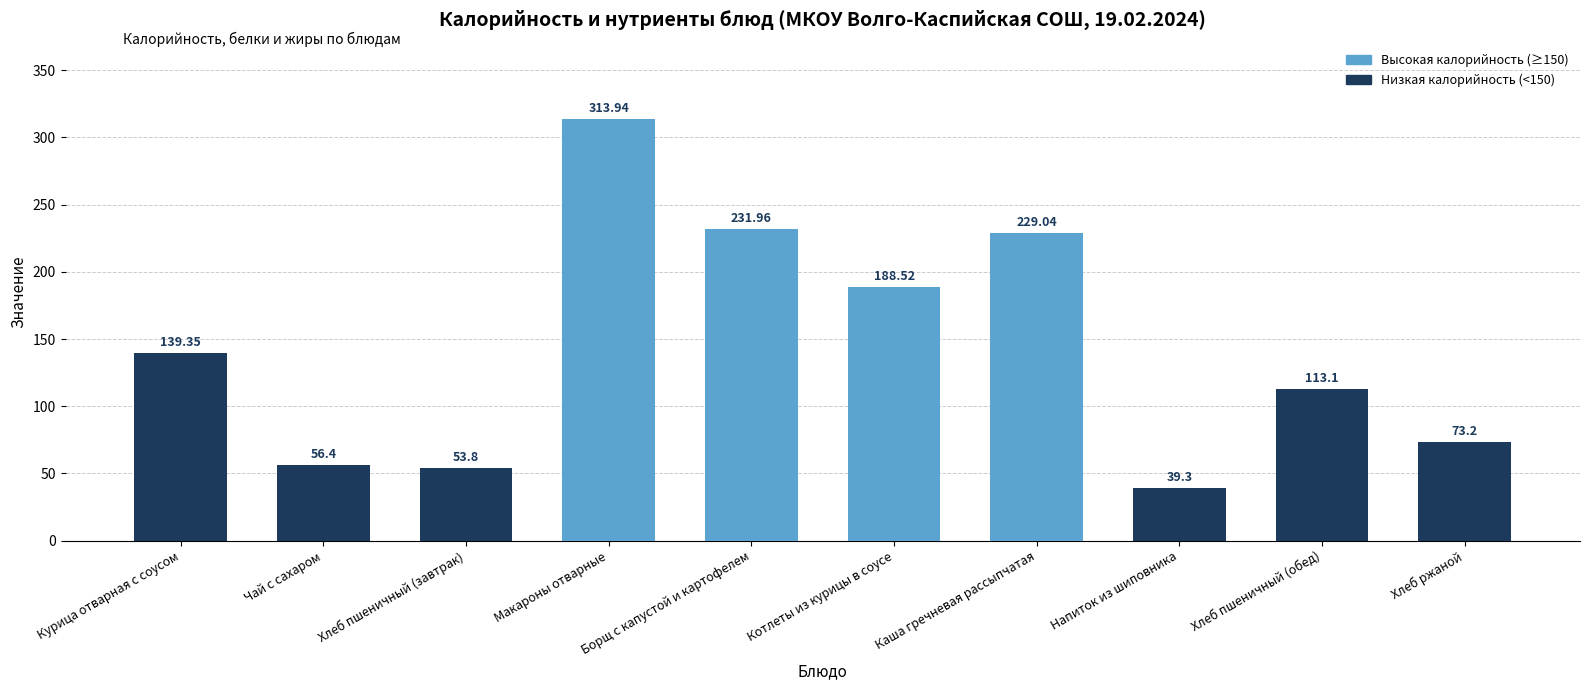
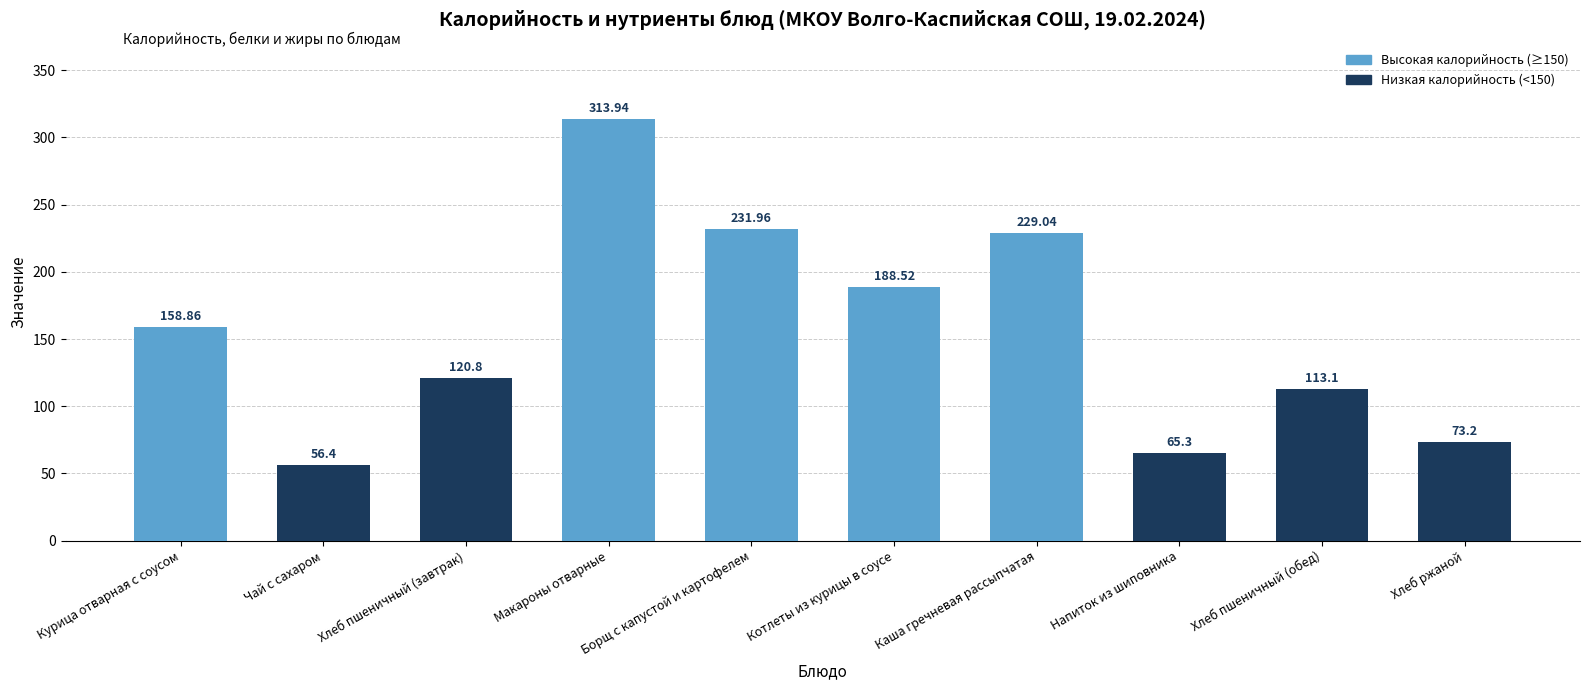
Курица отварная с соусом: 139.35 -> 158.86
Хлеб пшеничный (завтрак): 53.8 -> 120.8
Напиток из шиповника: 39.3 -> 65.3
